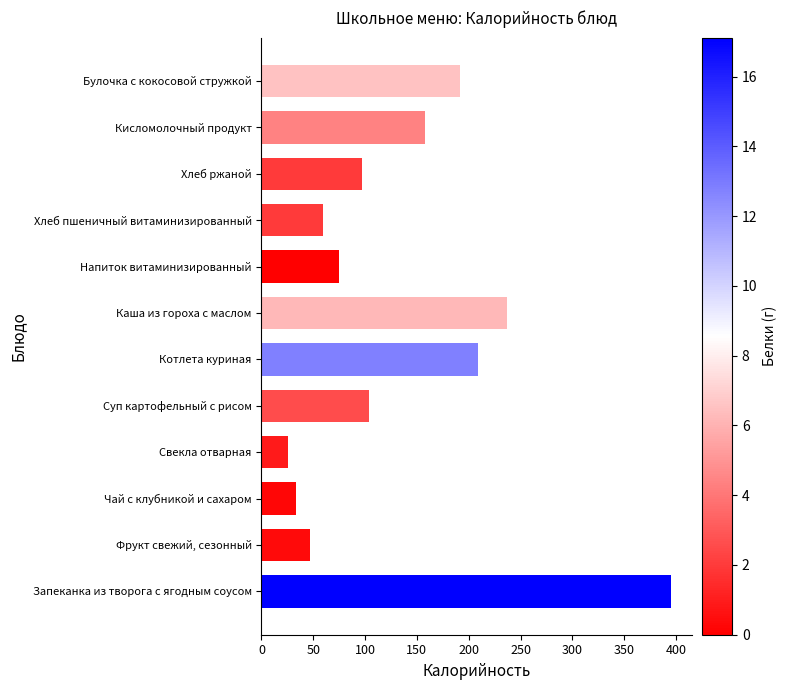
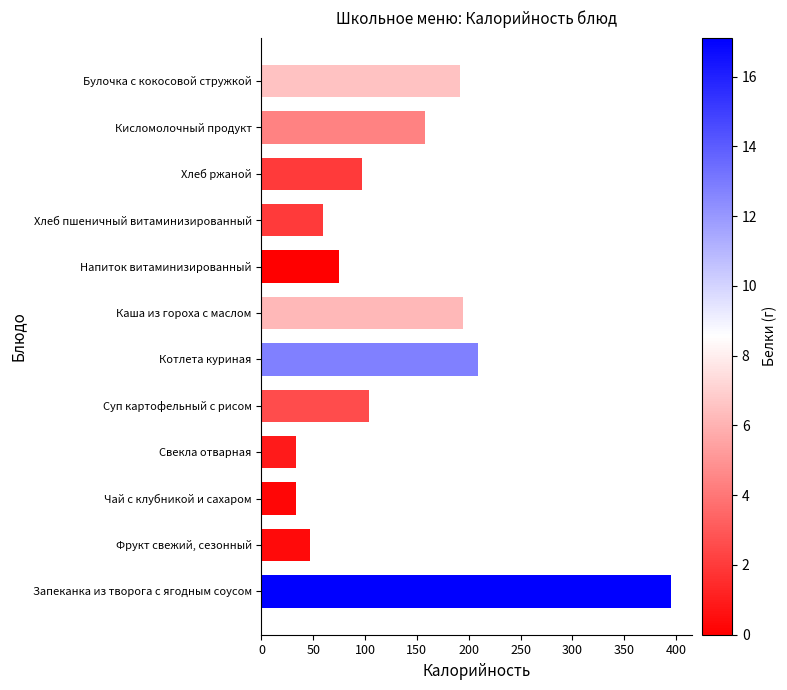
Каша из гороха с маслом: 236 -> 195
Свекла отварная: 25 -> 34
